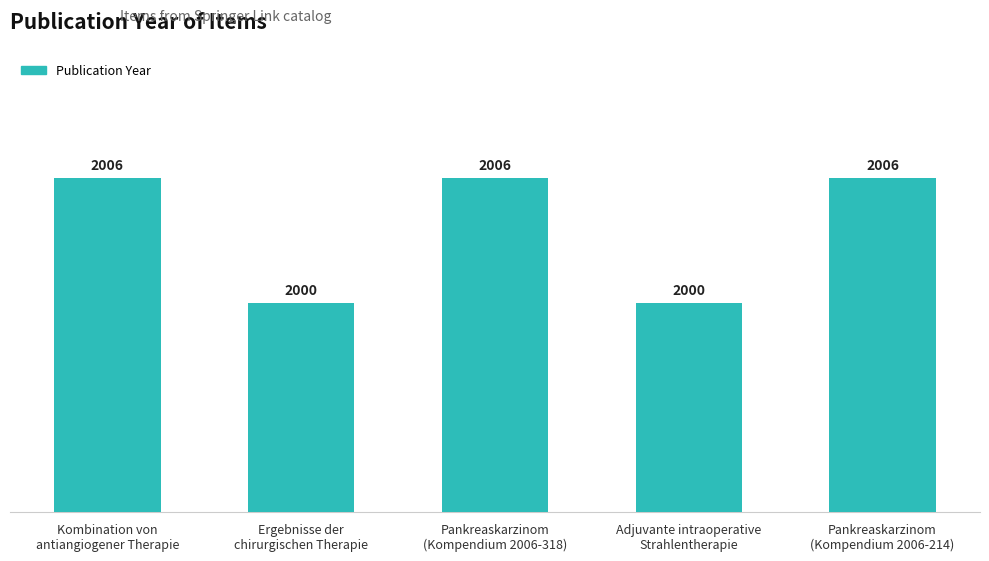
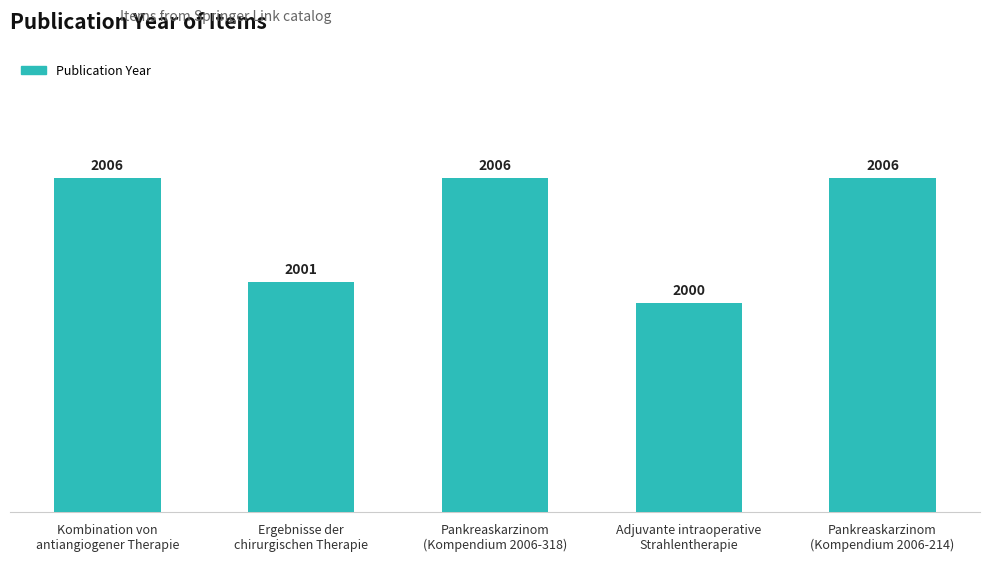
Ergebnisse der chirurgischen Therapie: 2000 -> 2001
